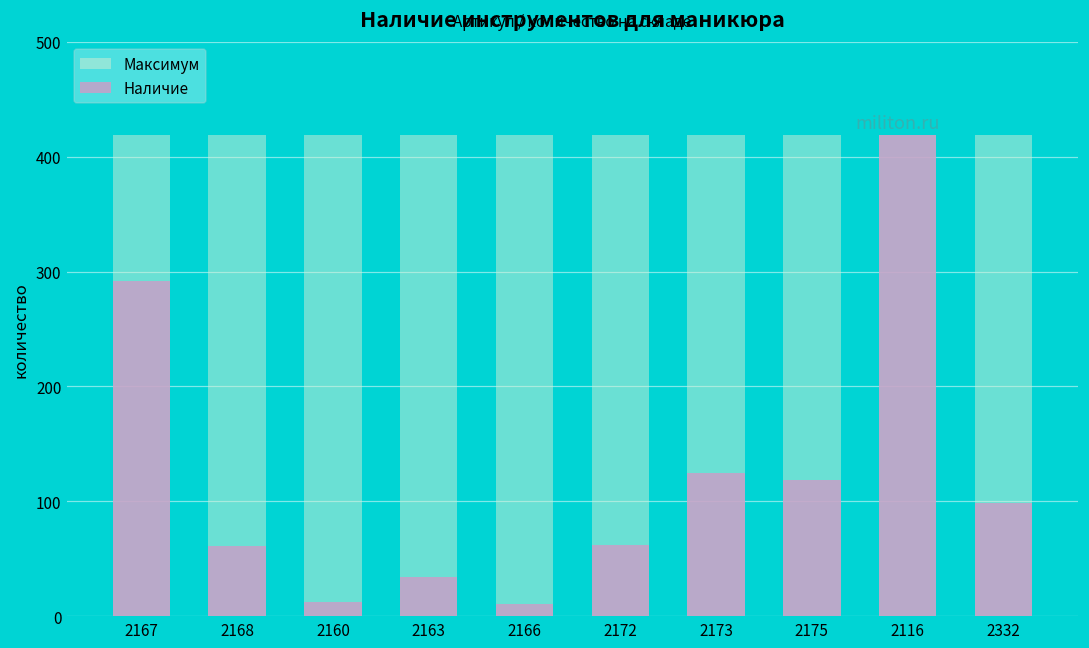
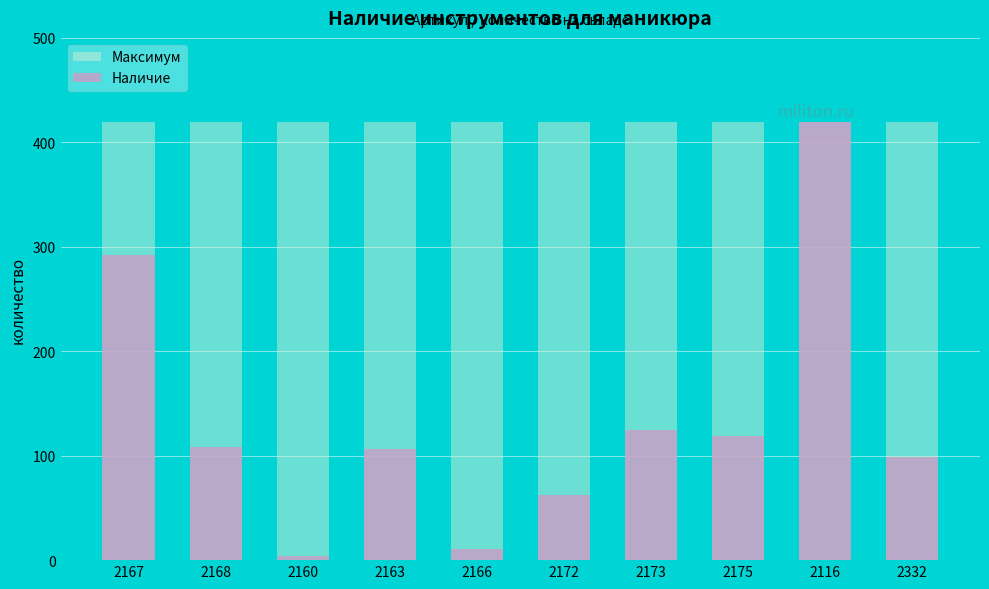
Наличие, 2168: 61 -> 108
Наличие, 2160: 12 -> 4
Наличие, 2163: 34 -> 106
